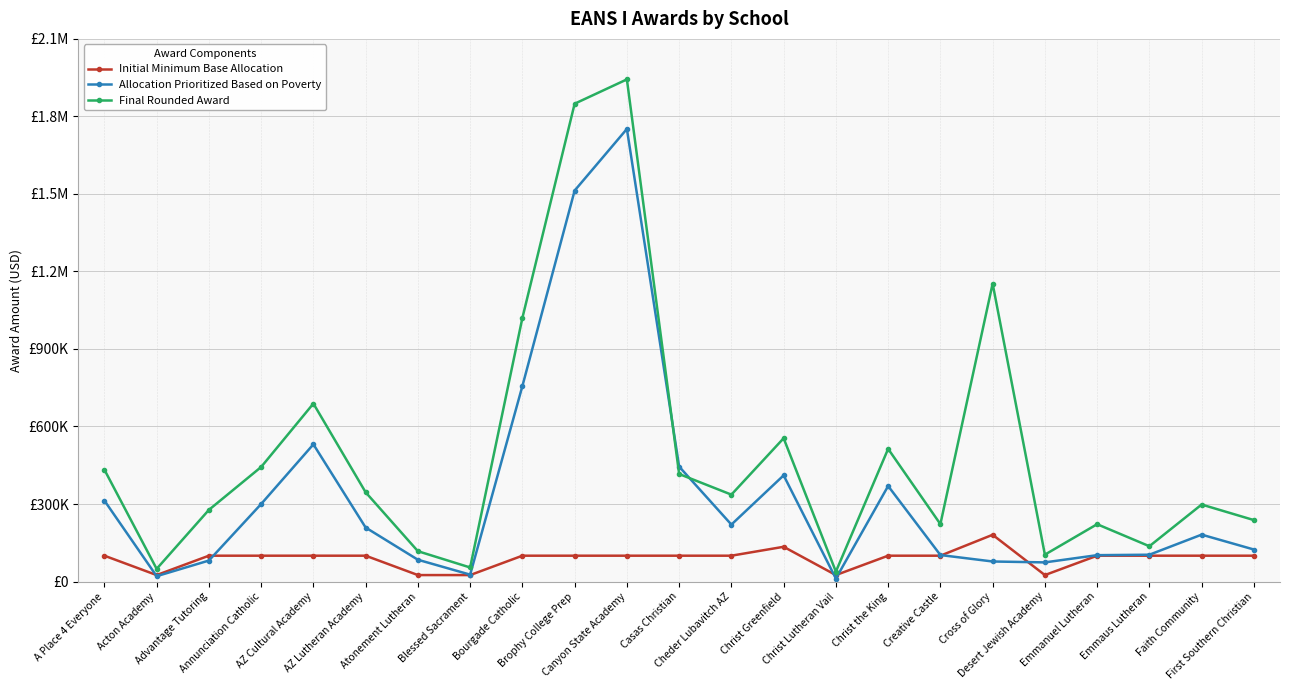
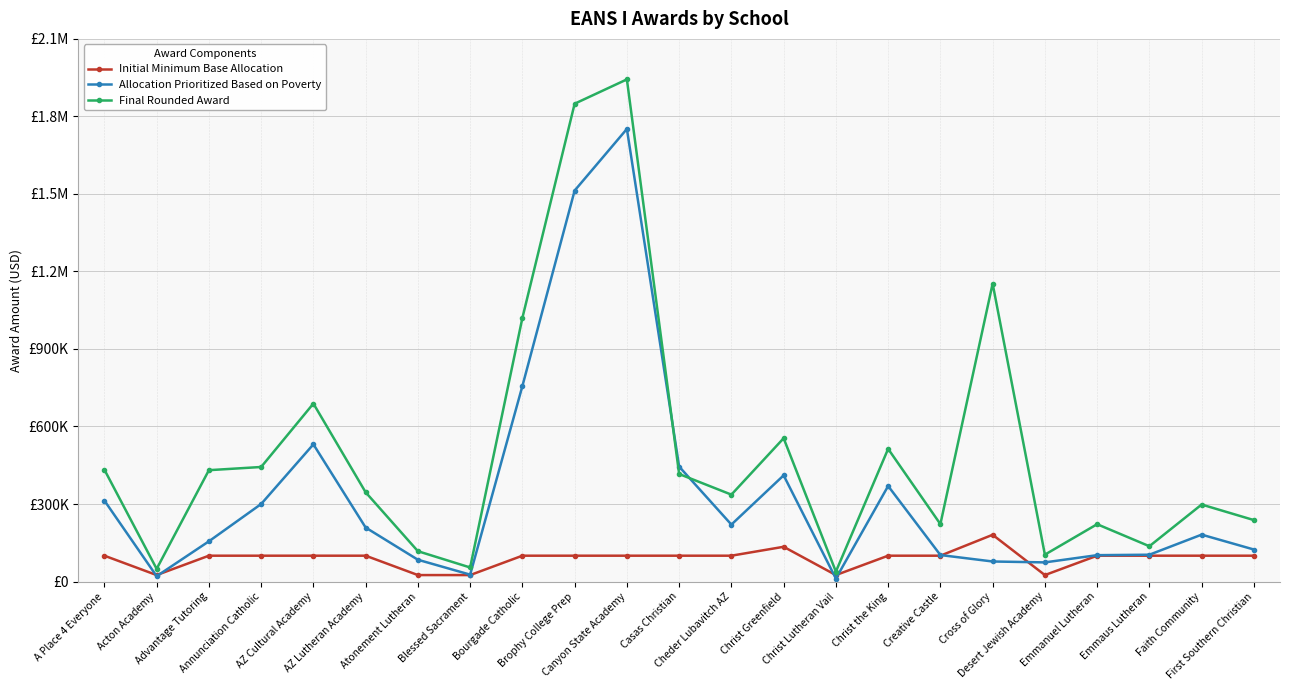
Allocation Prioritized Based on Poverty, Advantage Tutoring: £80000 -> £160000
Final Rounded Award, Advantage Tutoring: £280000 -> £430000
